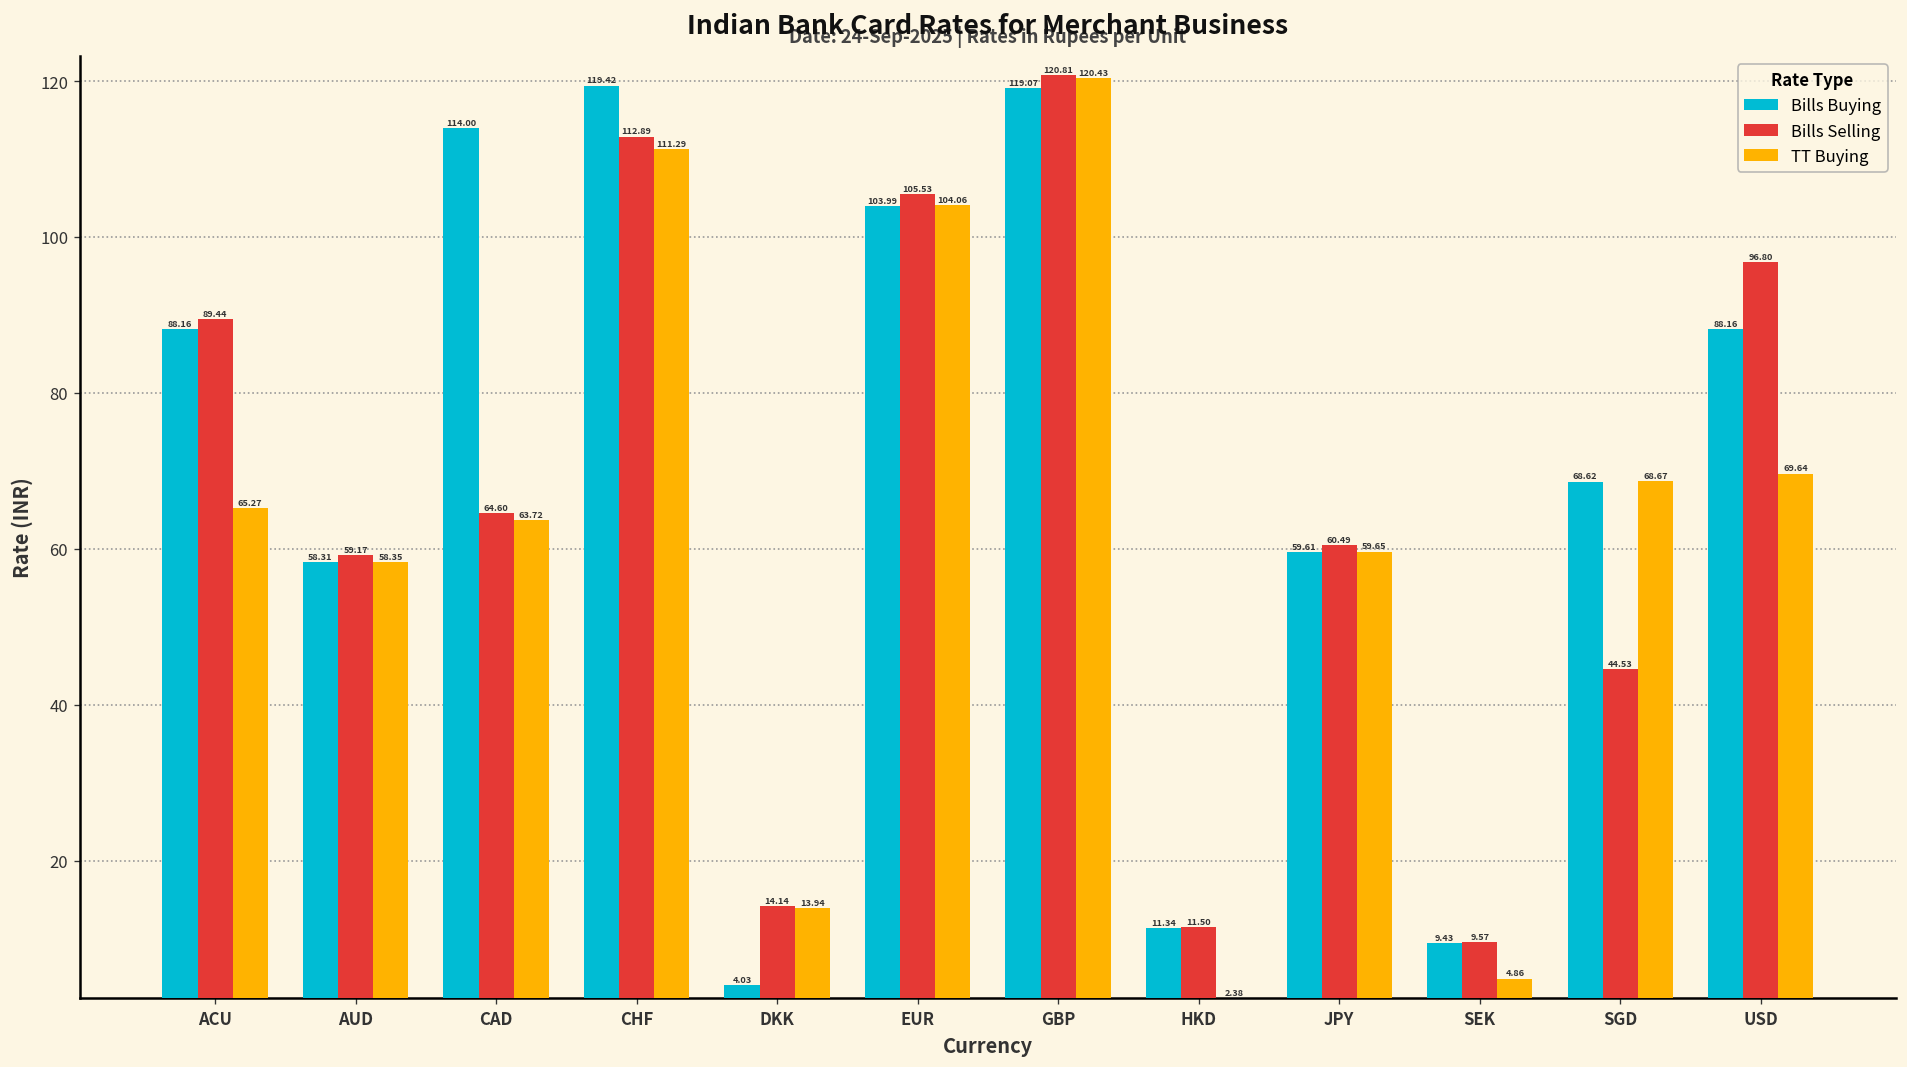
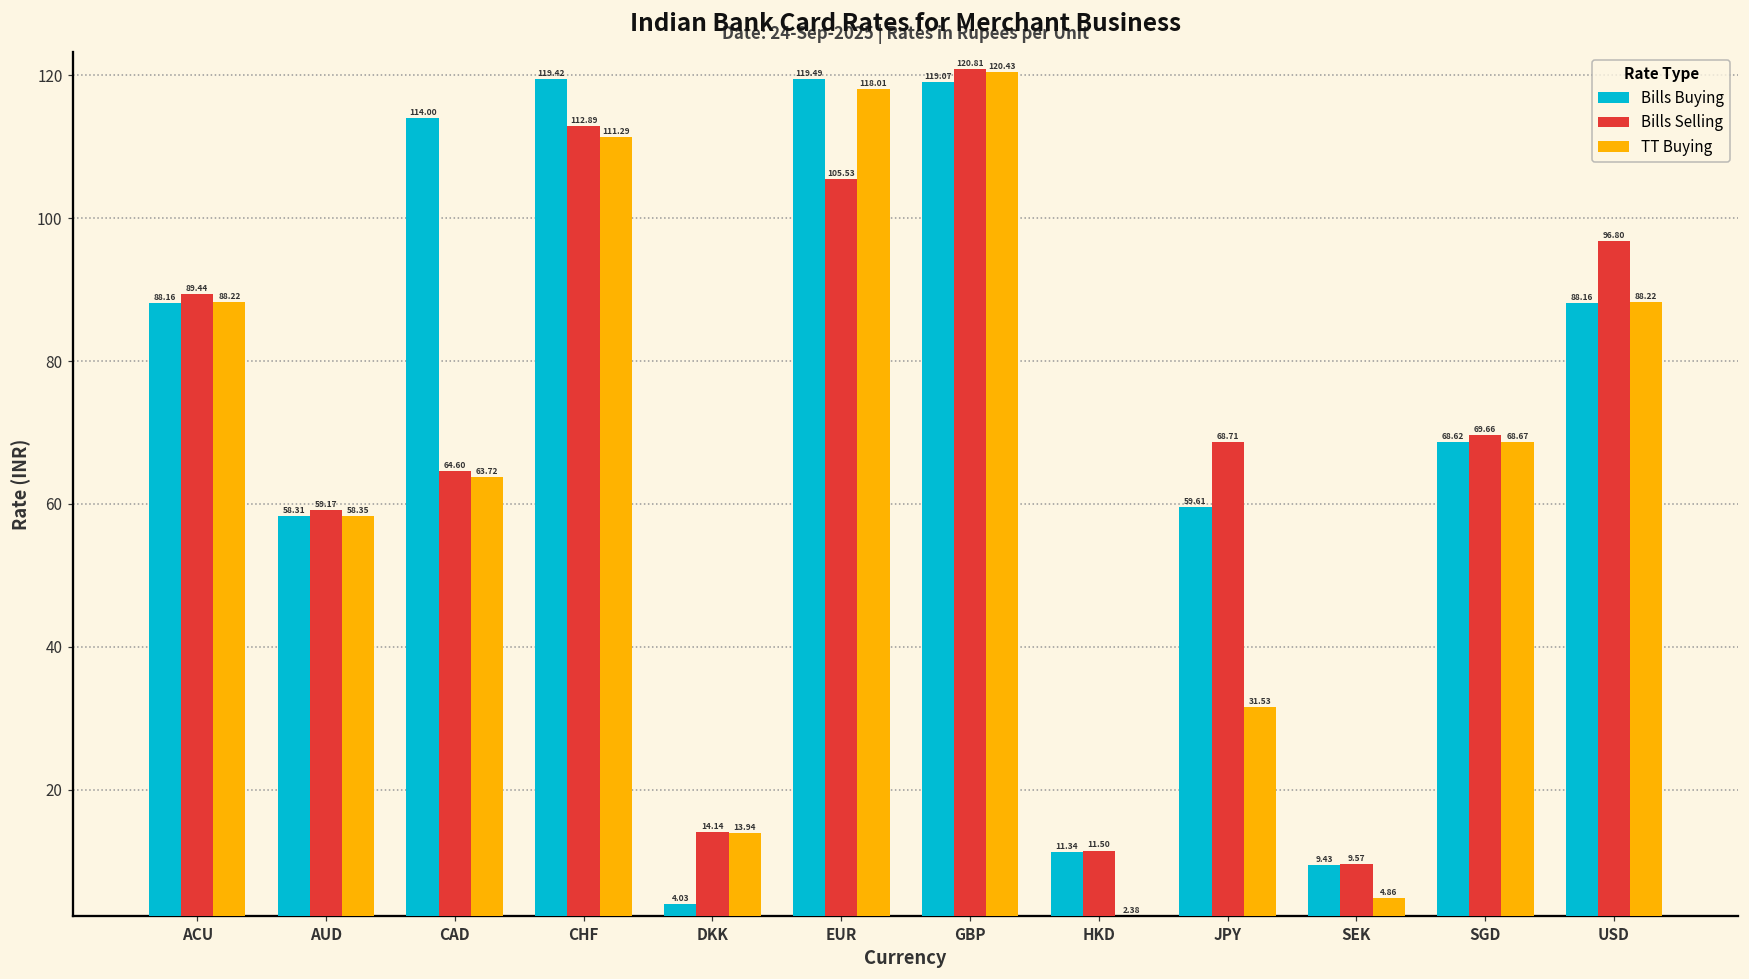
TT Buying, ACU: 65.27 -> 88.22
Bills Buying, EUR: 103.99 -> 119.49
TT Buying, EUR: 104.06 -> 118.01
Bills Selling, JPY: 60.49 -> 68.71
TT Buying, JPY: 59.65 -> 31.53
Bills Selling, SGD: 44.53 -> 69.66
TT Buying, USD: 69.64 -> 88.22
